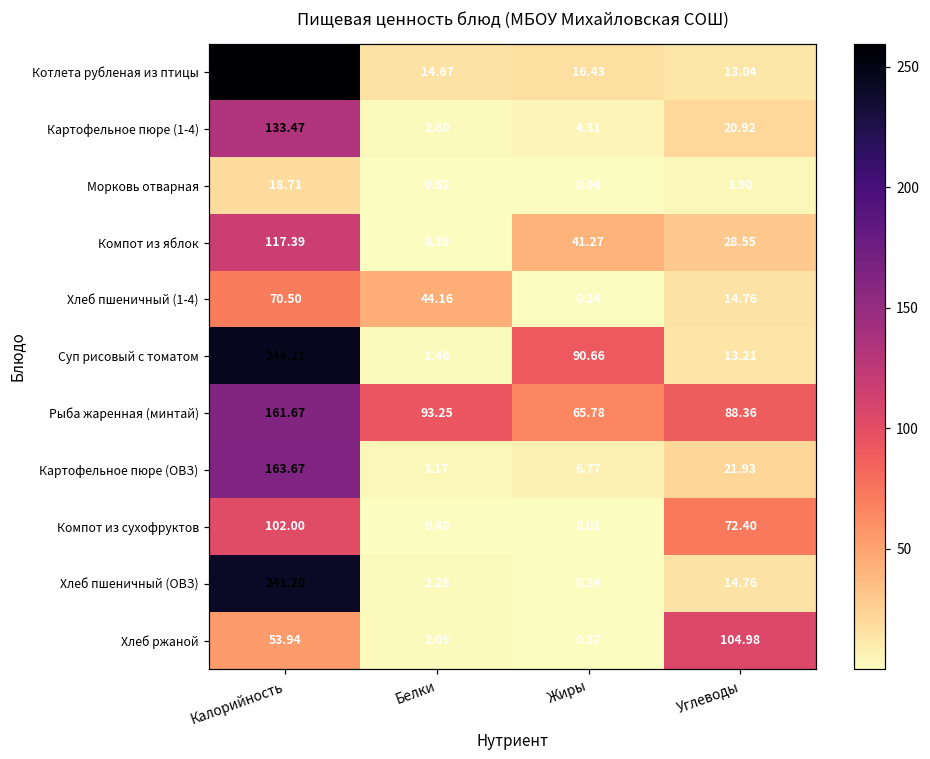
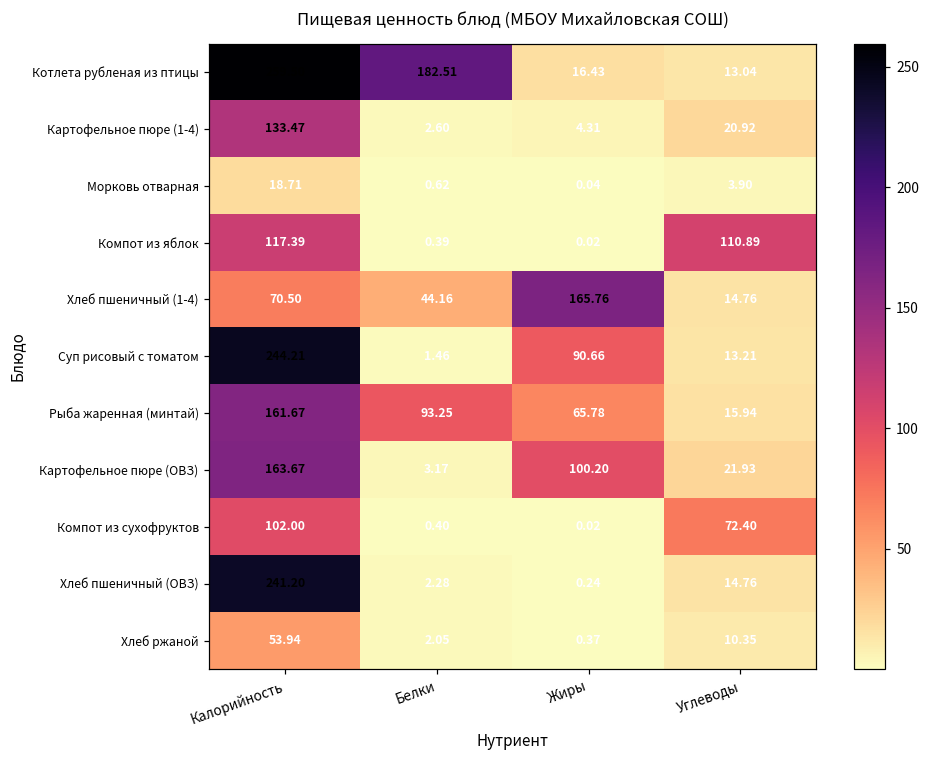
Котлета рубленая из птицы, Белки: 14.67 -> 182.51
Компот из яблок, Жиры: 41.27 -> 0.02
Компот из яблок, Углеводы: 28.55 -> 110.89
Хлеб пшеничный (1-4), Жиры: 0.24 -> 165.76
Рыба жаренная (минтай), Углеводы: 88.36 -> 15.94
Картофельное пюре (ОВЗ), Жиры: 6.77 -> 100.20
Хлеб ржаной, Углеводы: 104.98 -> 10.35
